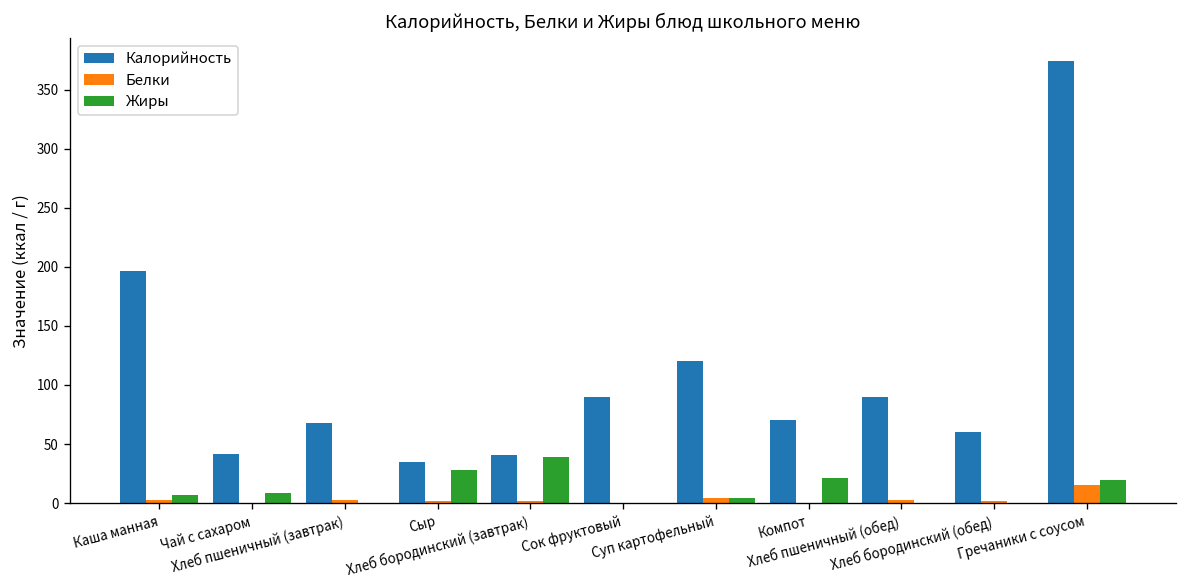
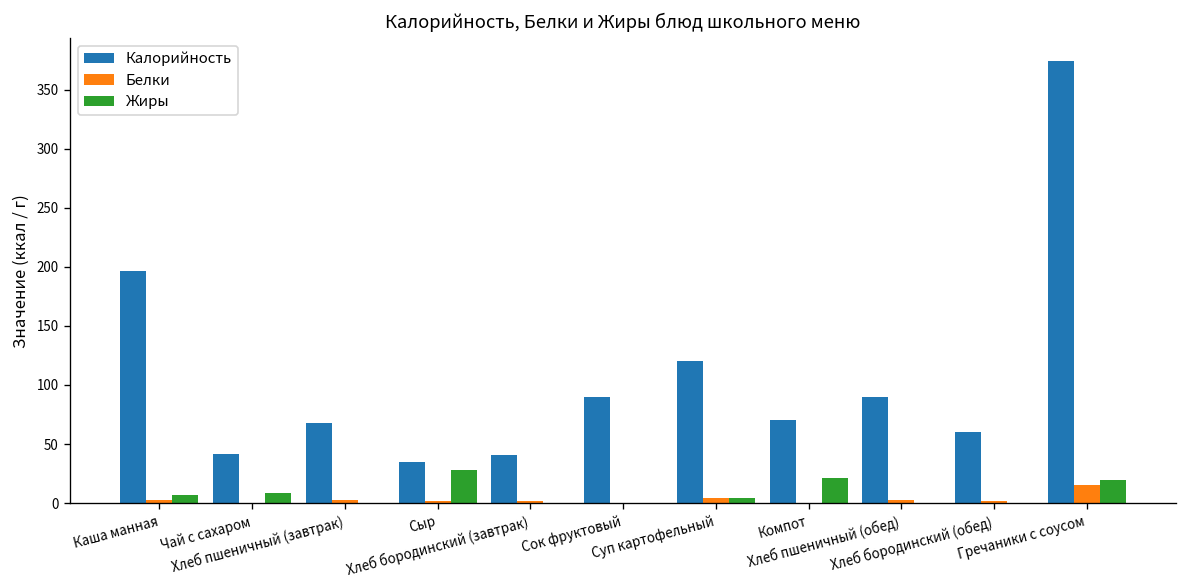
Жиры, Хлеб бородинский (завтрак): 40 -> 0
